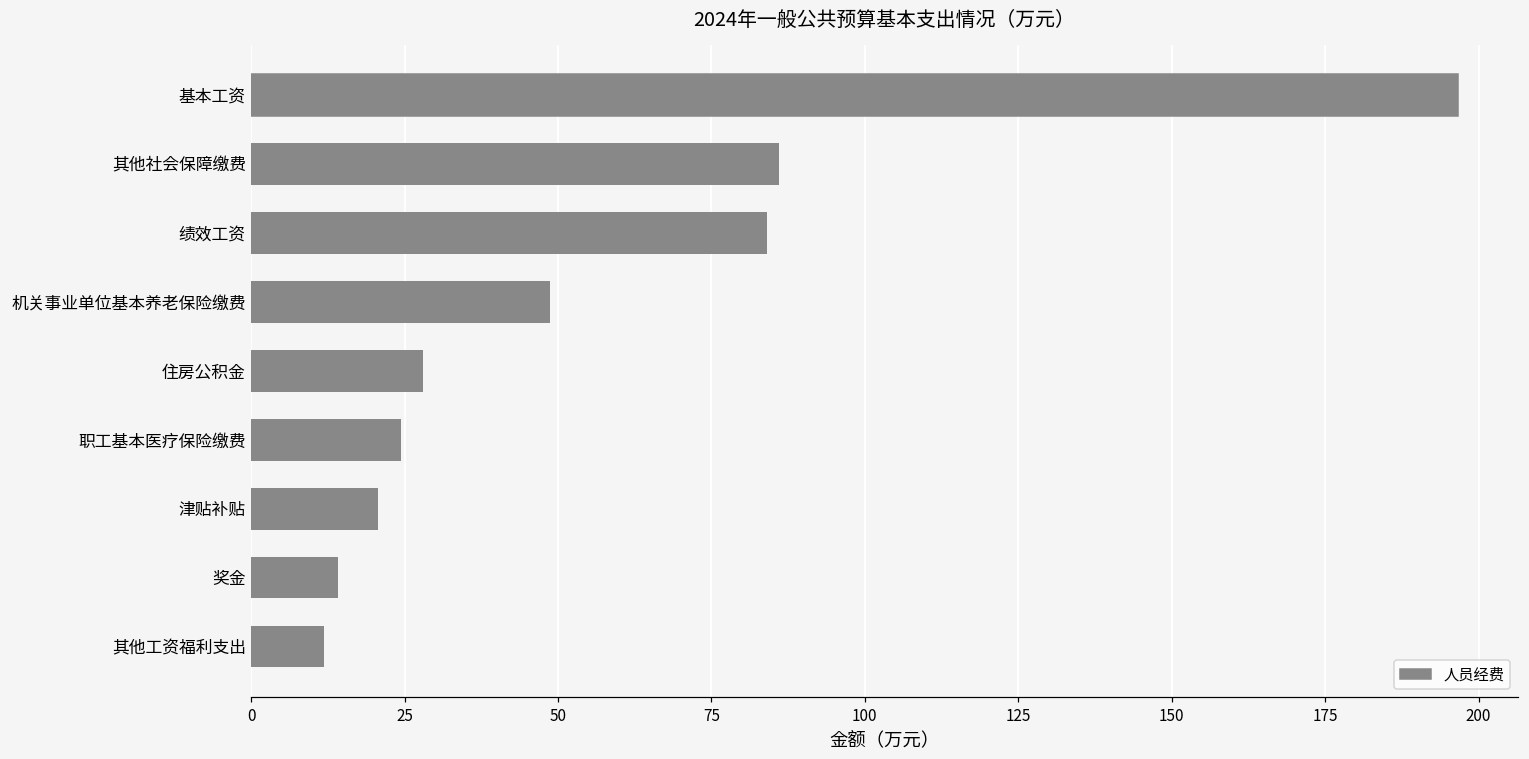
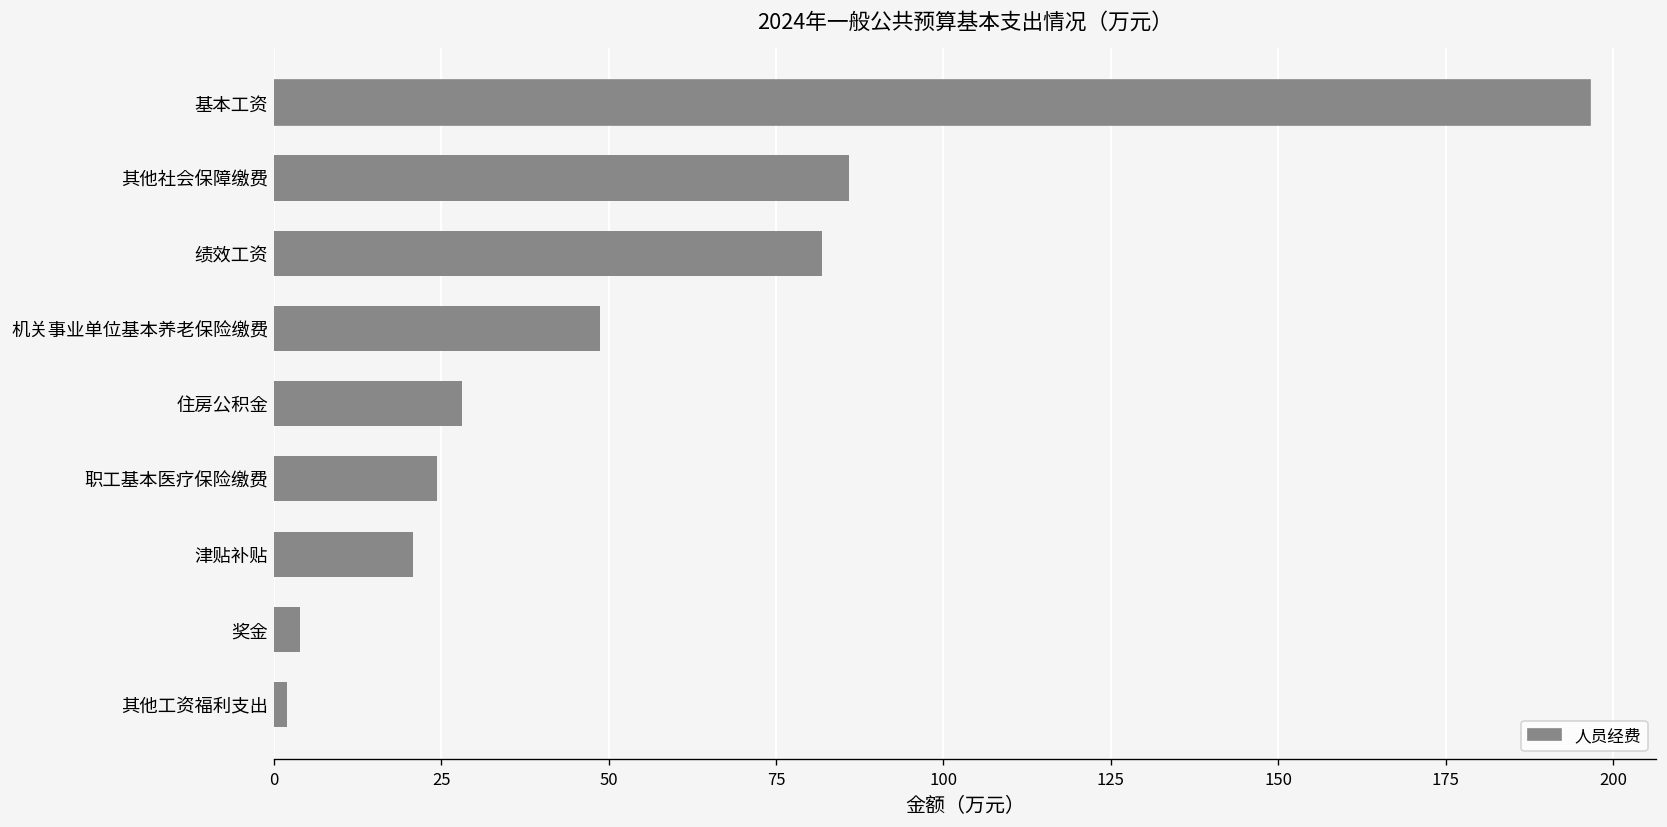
绩效工资: 84 -> 82
奖金: 14 -> 4
其他工资福利支出: 12 -> 2
